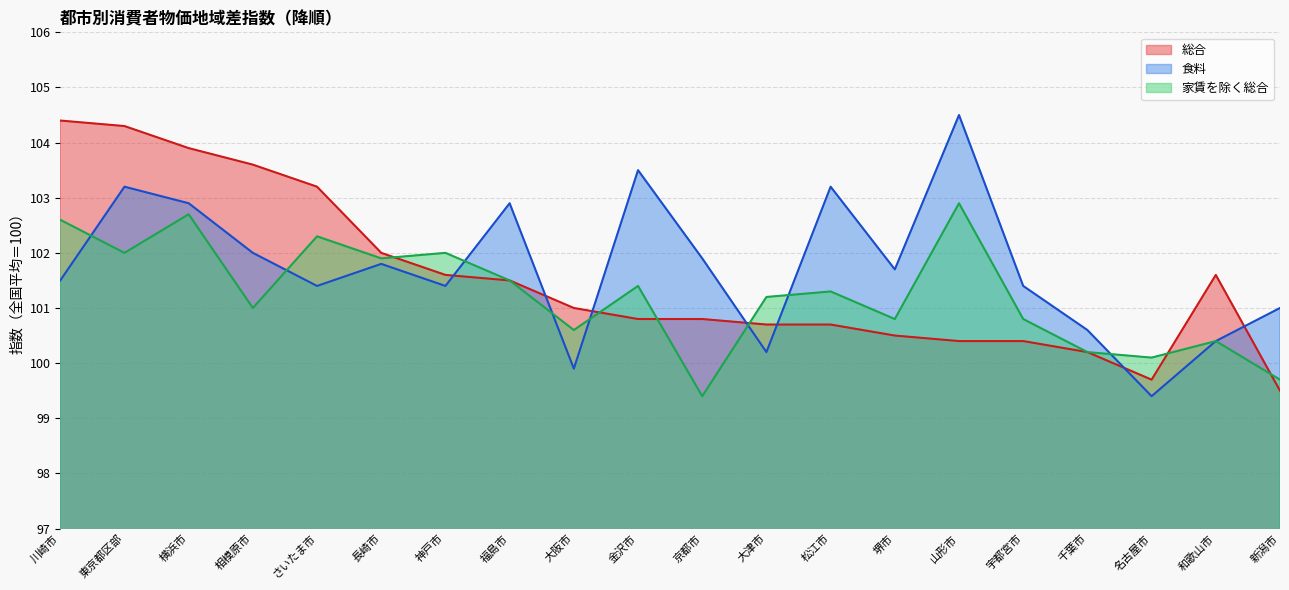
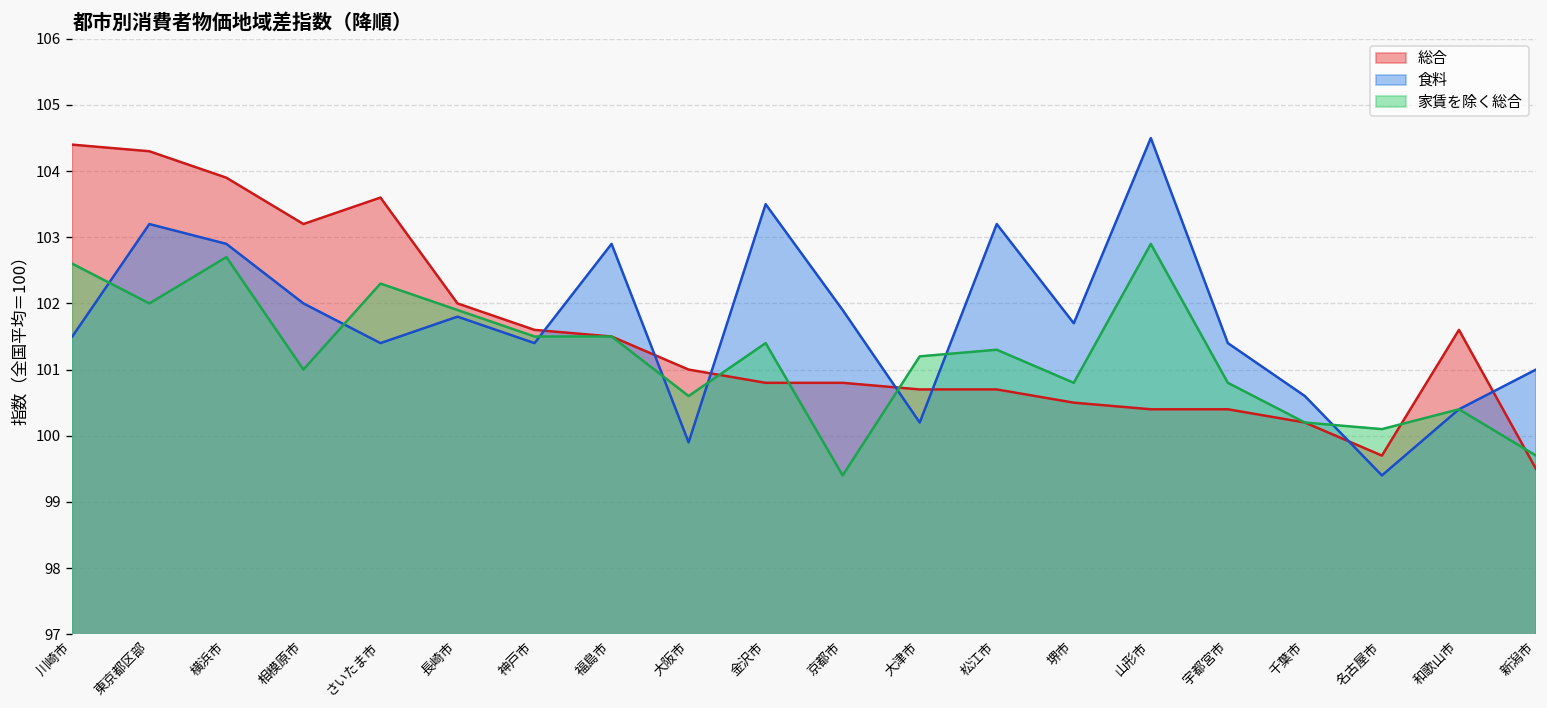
総合, 相模原市: 103.6 -> 103.2
総合, さいたま市: 103.2 -> 103.6
家賃を除く総合, 神戸市: 102.0 -> 101.5
